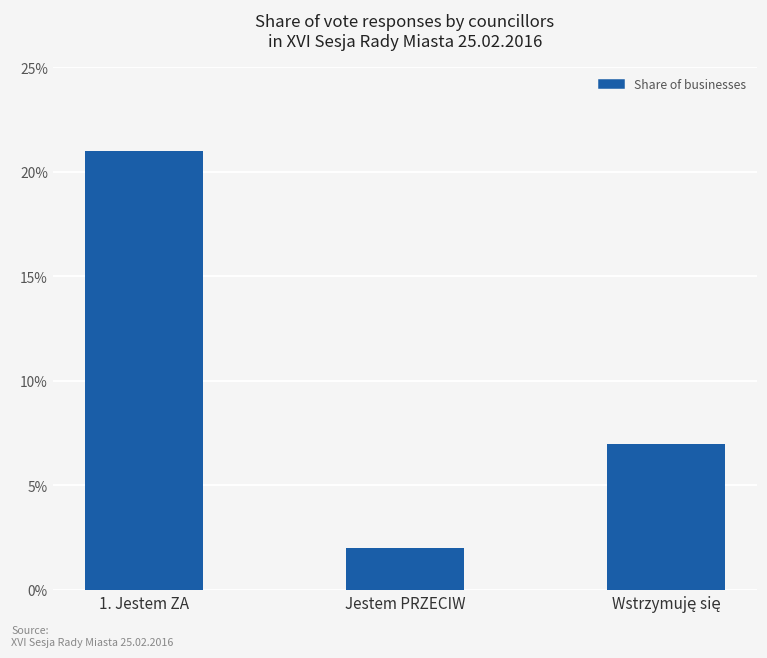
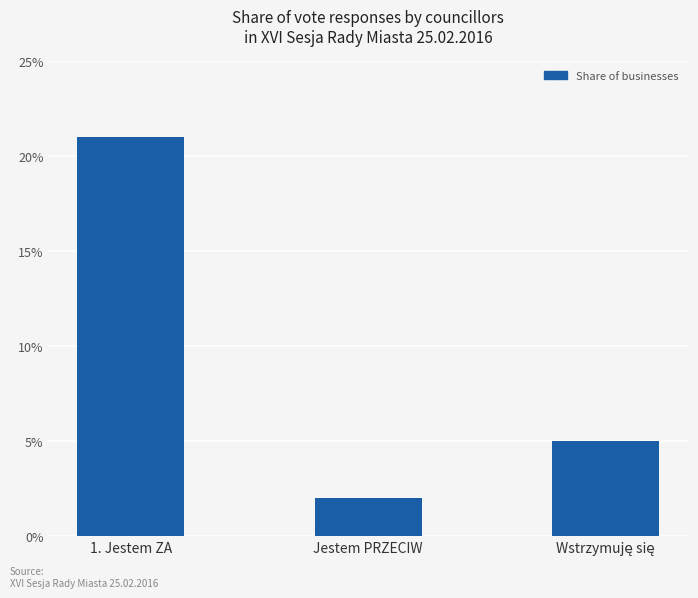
Wstrzymuję się: 7% -> 5%
